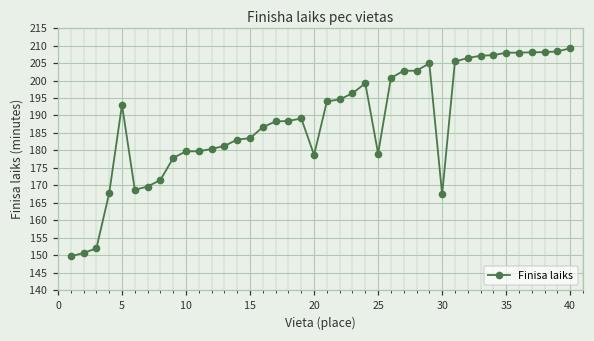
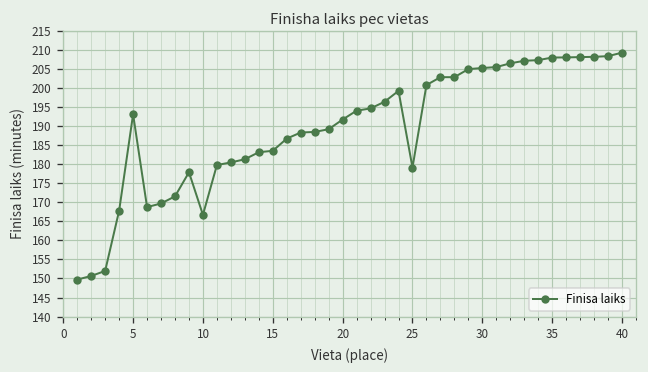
10: 180 -> 167
20: 179 -> 192
30: 167 -> 205
